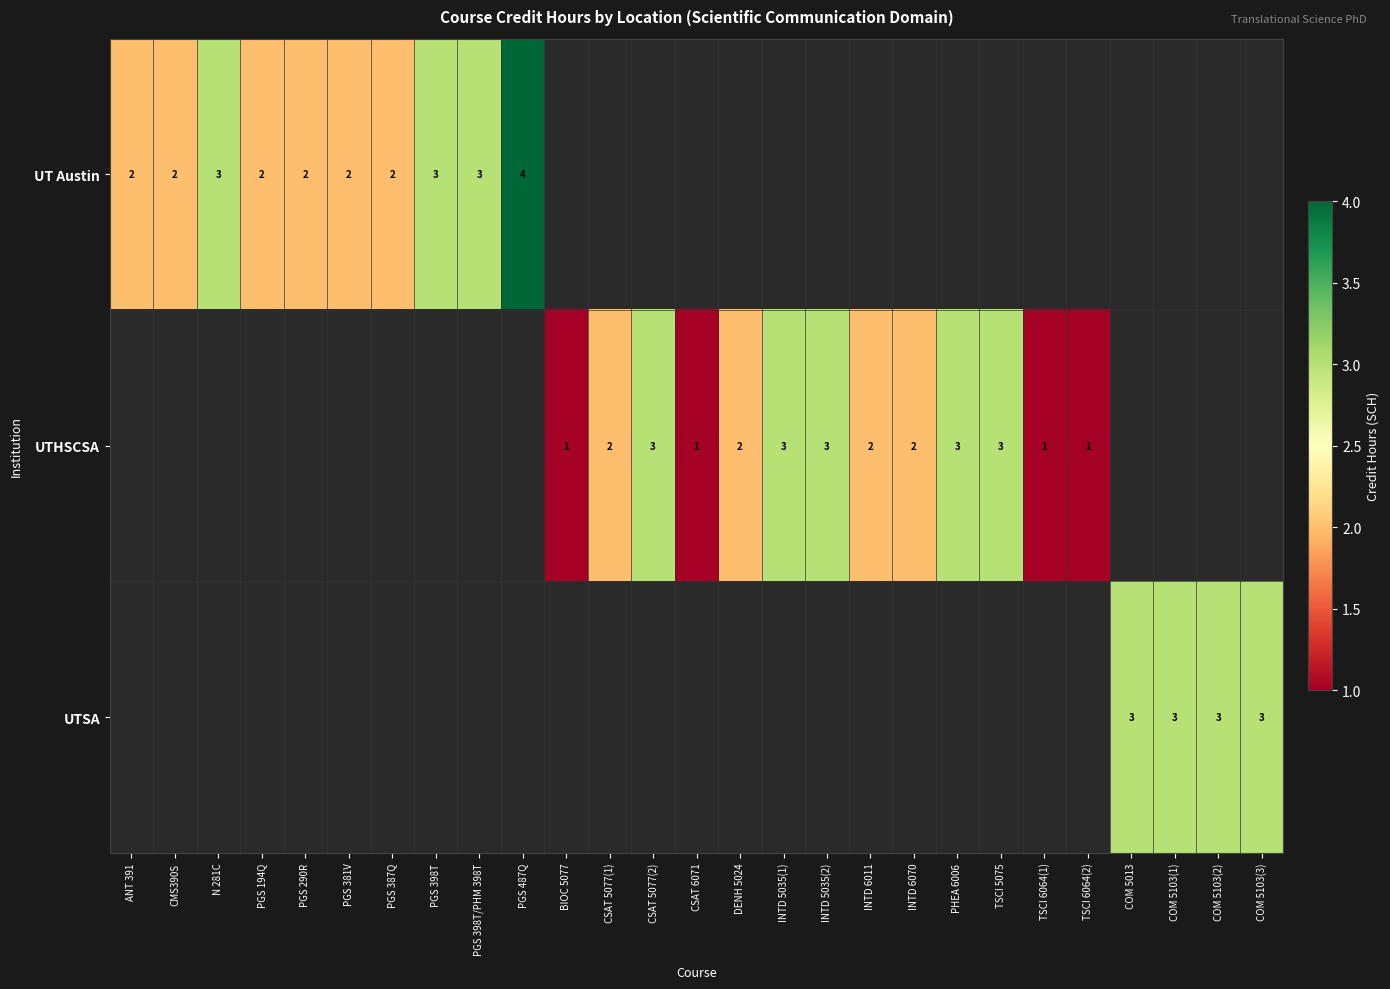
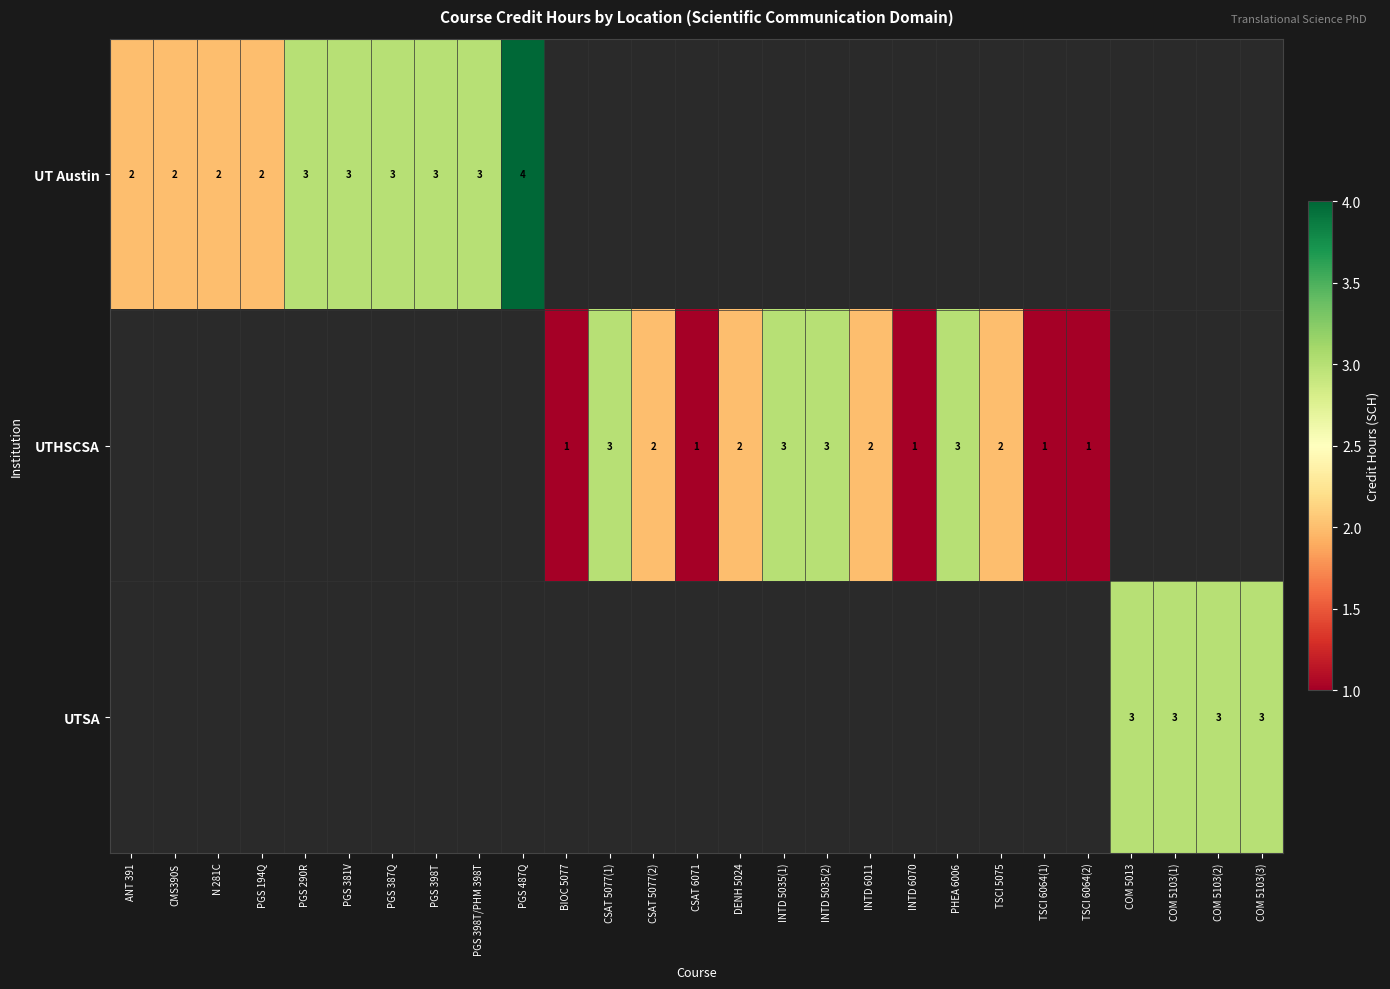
UT Austin, N 281C: 3 -> 2
UT Austin, PGS 290R: 2 -> 3
UT Austin, PGS 381V: 2 -> 3
UT Austin, PGS 387Q: 2 -> 3
UTHSCSA, CSAT 5077(1): 2 -> 3
UTHSCSA, CSAT 5077(2): 3 -> 2
UTHSCSA, INTD 6070: 2 -> 1
UTHSCSA, TSCI 5075: 3 -> 2
